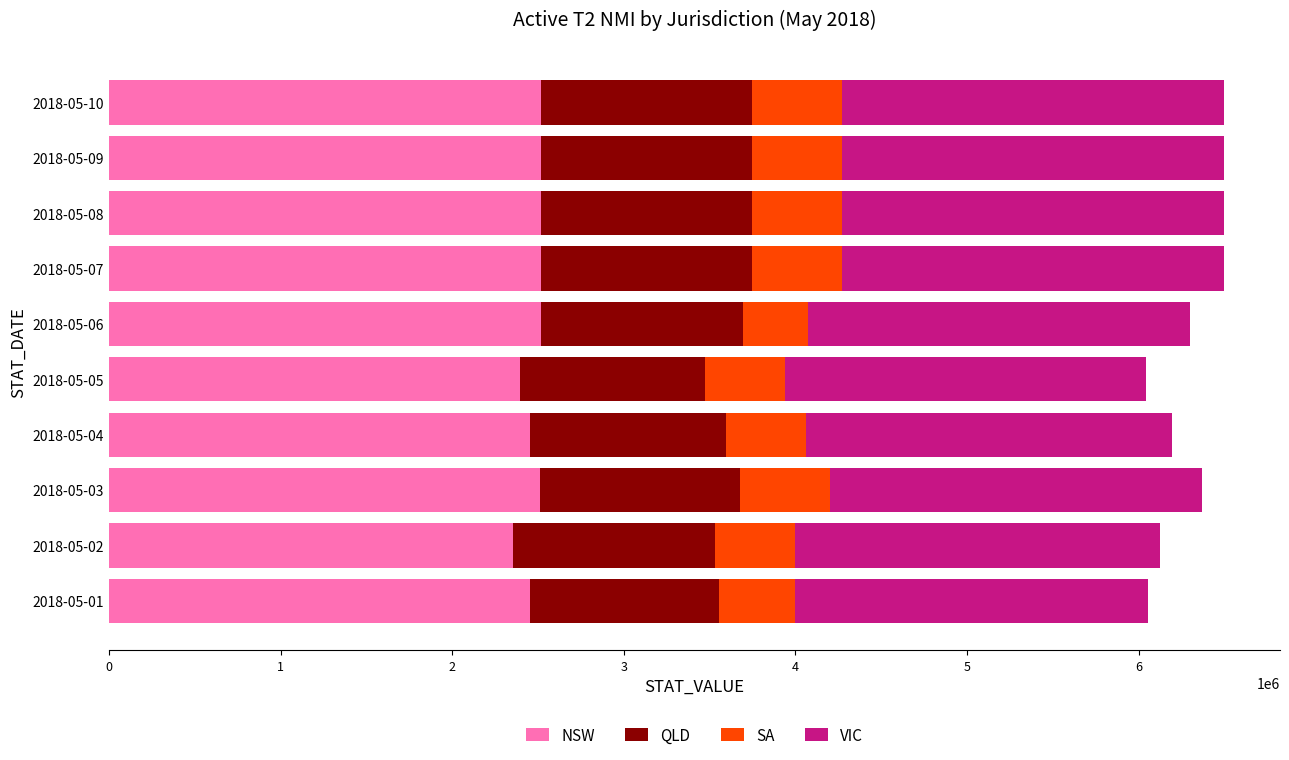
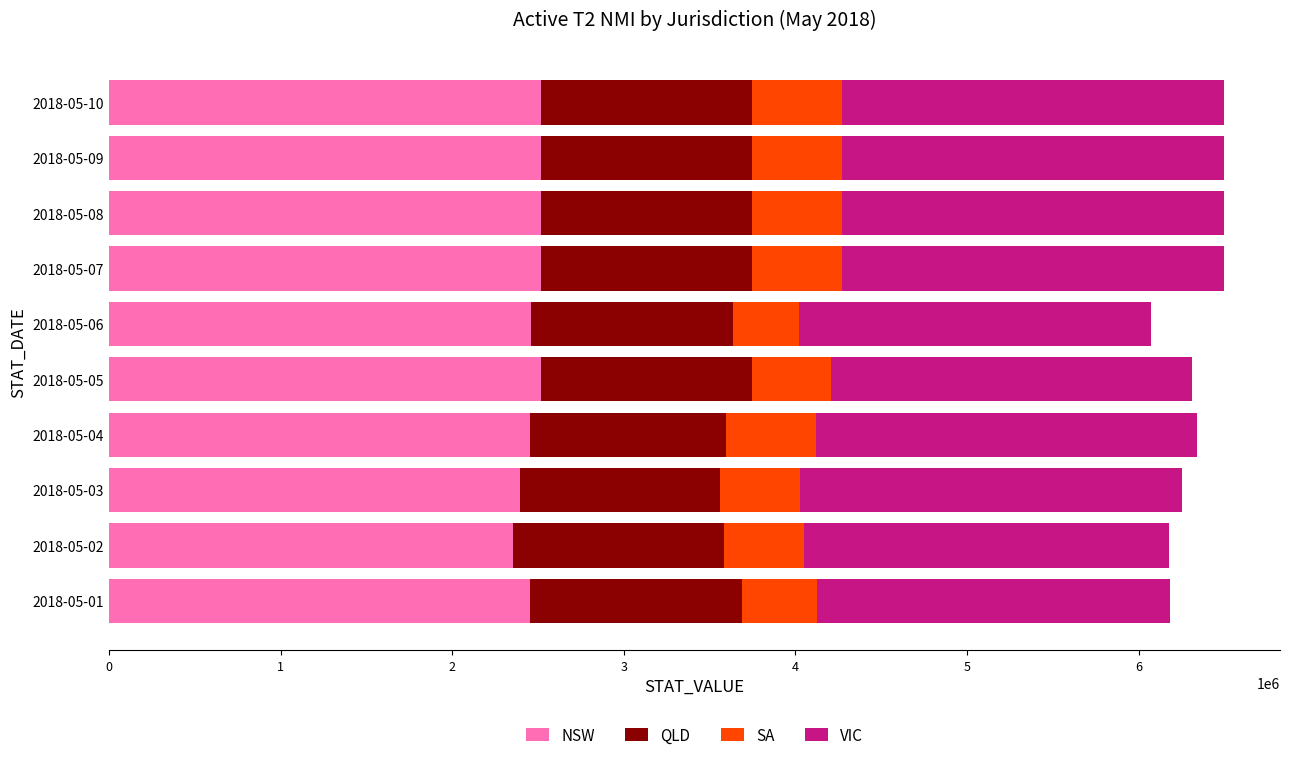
NSW, 2018-05-06: 2510000 -> 2460000
VIC, 2018-05-06: 2230000 -> 2050000
NSW, 2018-05-05: 2400000 -> 2510000
QLD, 2018-05-05: 1080000 -> 1230000
SA, 2018-05-04: 460000 -> 520000
VIC, 2018-05-04: 2130000 -> 2220000
NSW, 2018-05-03: 2510000 -> 2400000
SA, 2018-05-03: 520000 -> 470000
VIC, 2018-05-03: 2170000 -> 2220000
QLD, 2018-05-02: 1180000 -> 1230000
QLD, 2018-05-01: 1100000 -> 1230000
